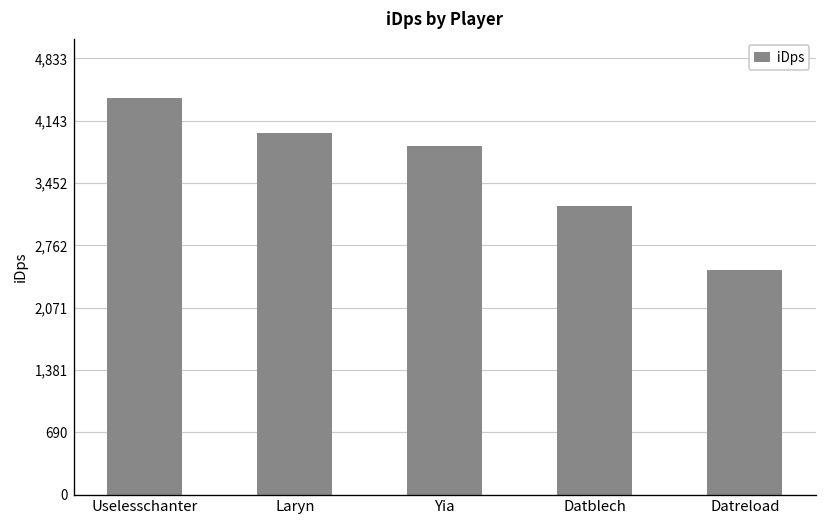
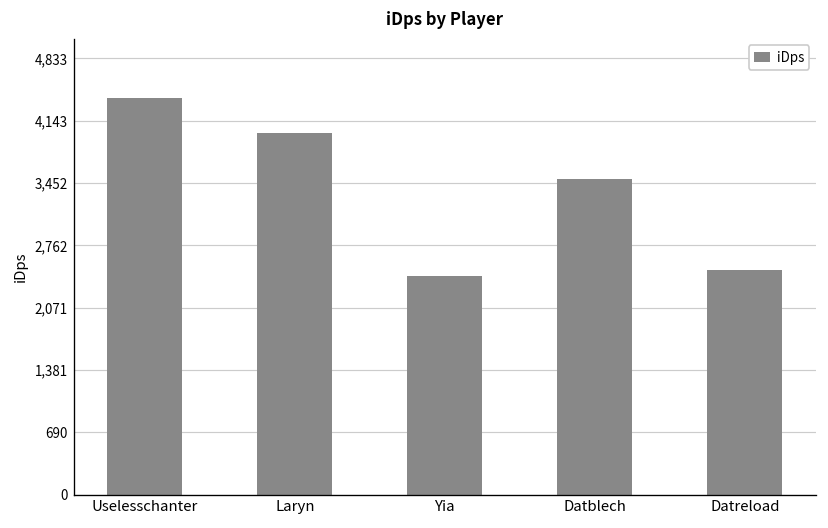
Yia: 3,900 -> 2,400
Datblech: 3,200 -> 3,500
